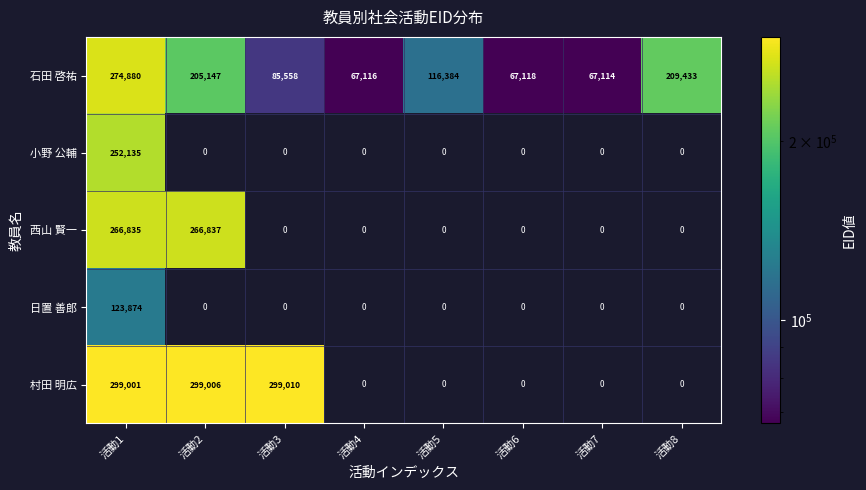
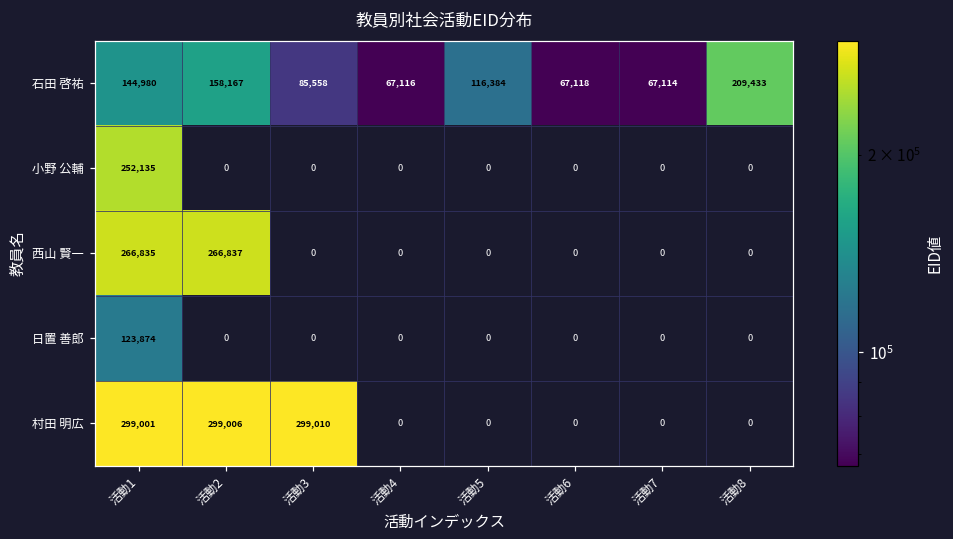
石田 啓祐, 活動1: 274,880 -> 144,980
石田 啓祐, 活動2: 205,147 -> 158,167
